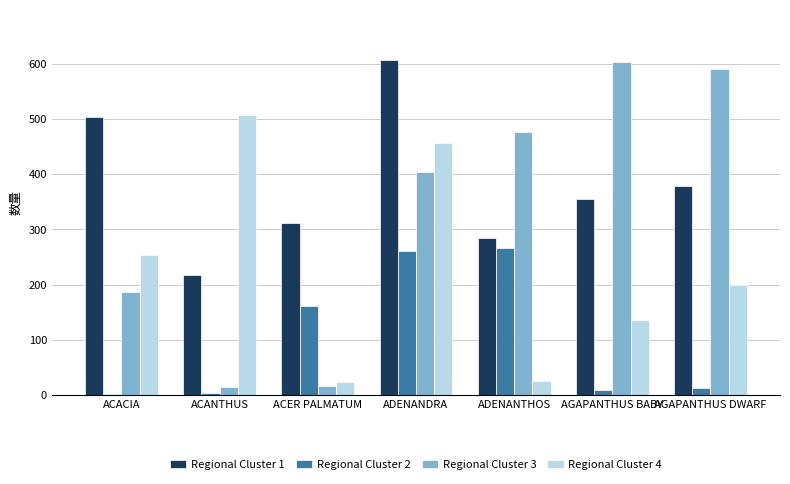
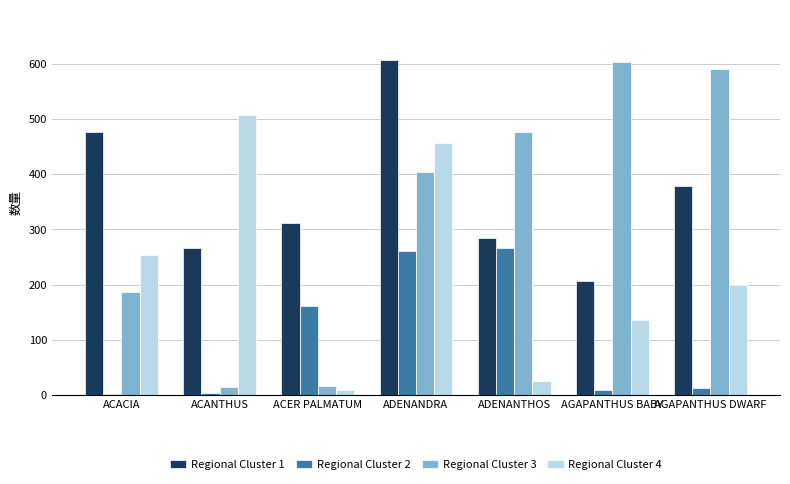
Regional Cluster 1, ACACIA: 500 -> 480
Regional Cluster 1, ACANTHUS: 220 -> 270
Regional Cluster 4, ACER PALMATUM: 20 -> 10
Regional Cluster 1, AGAPANTHUS BABY: 360 -> 210
